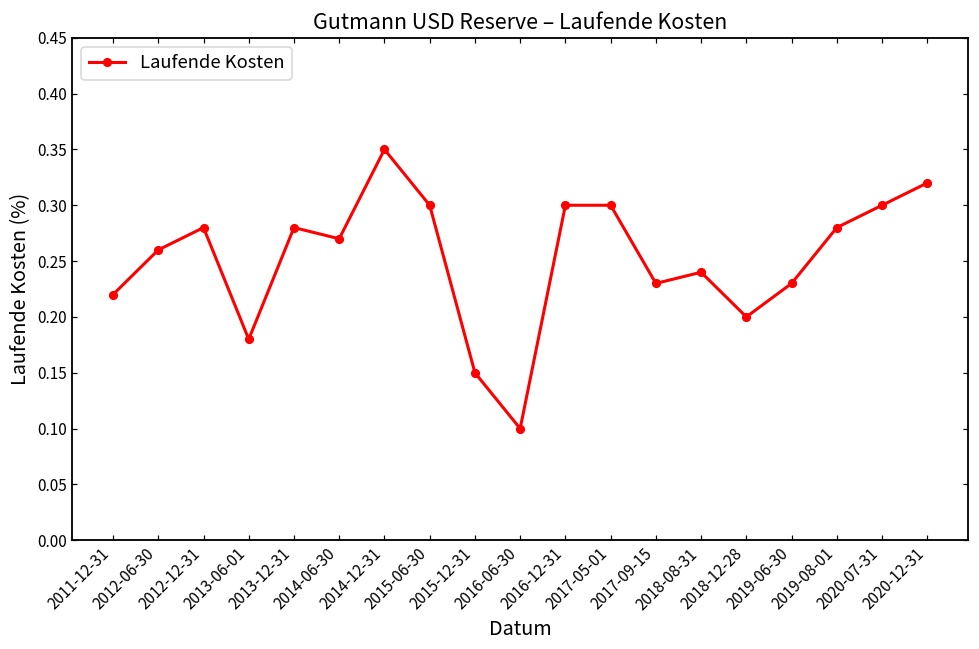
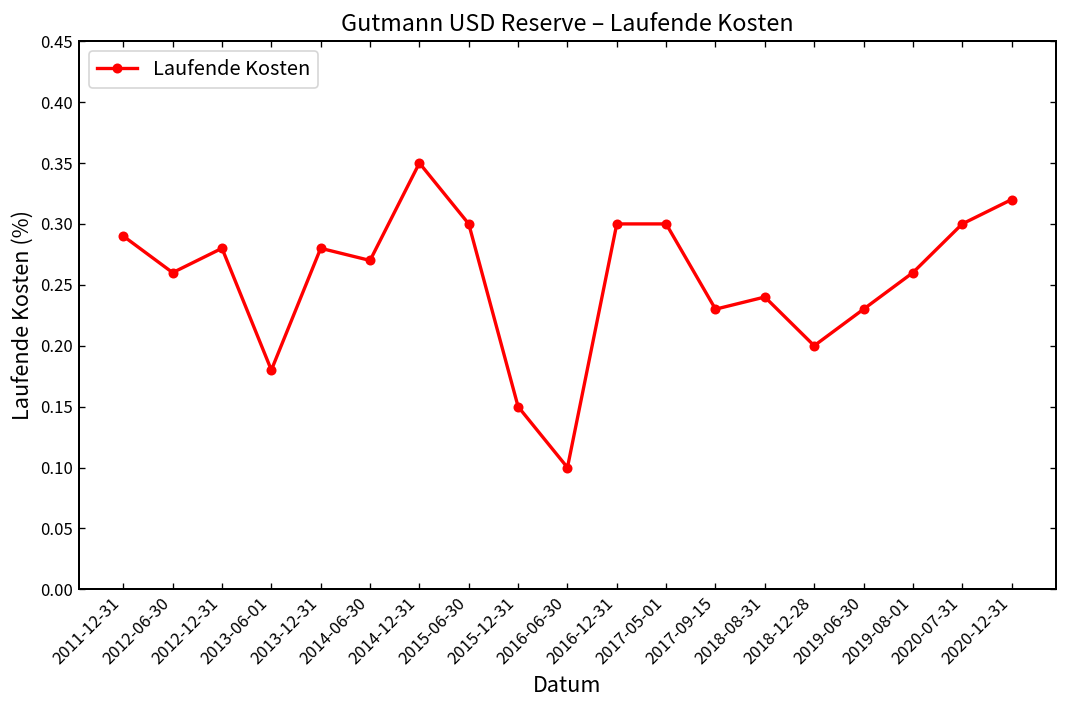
2011-12-31: 0.22 -> 0.29
2019-08-01: 0.28 -> 0.26
